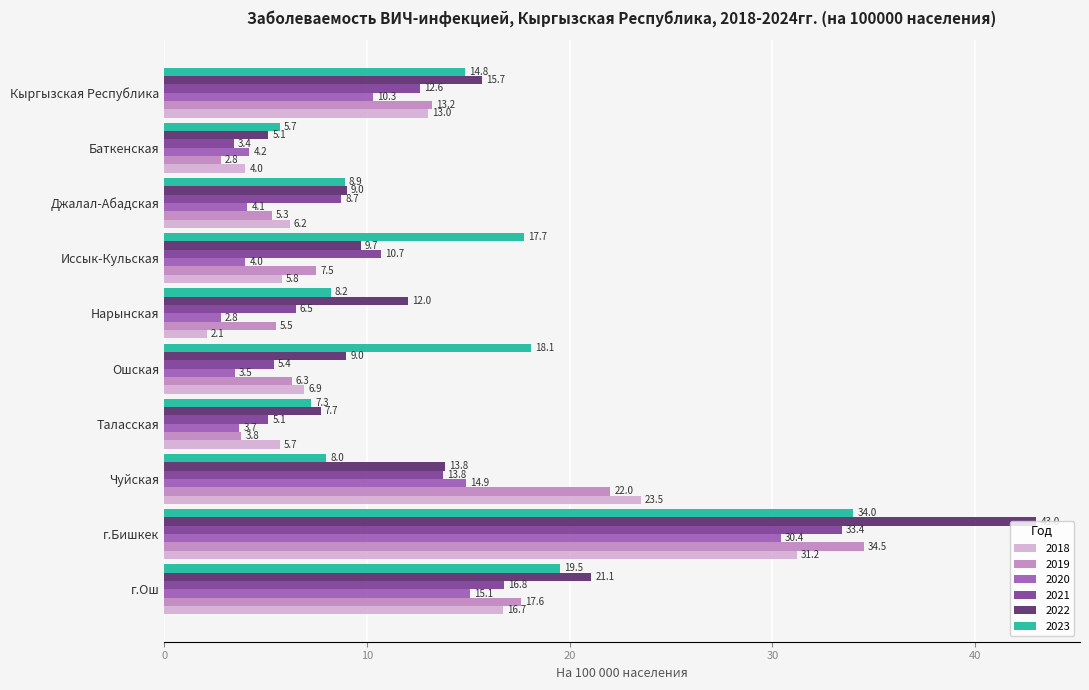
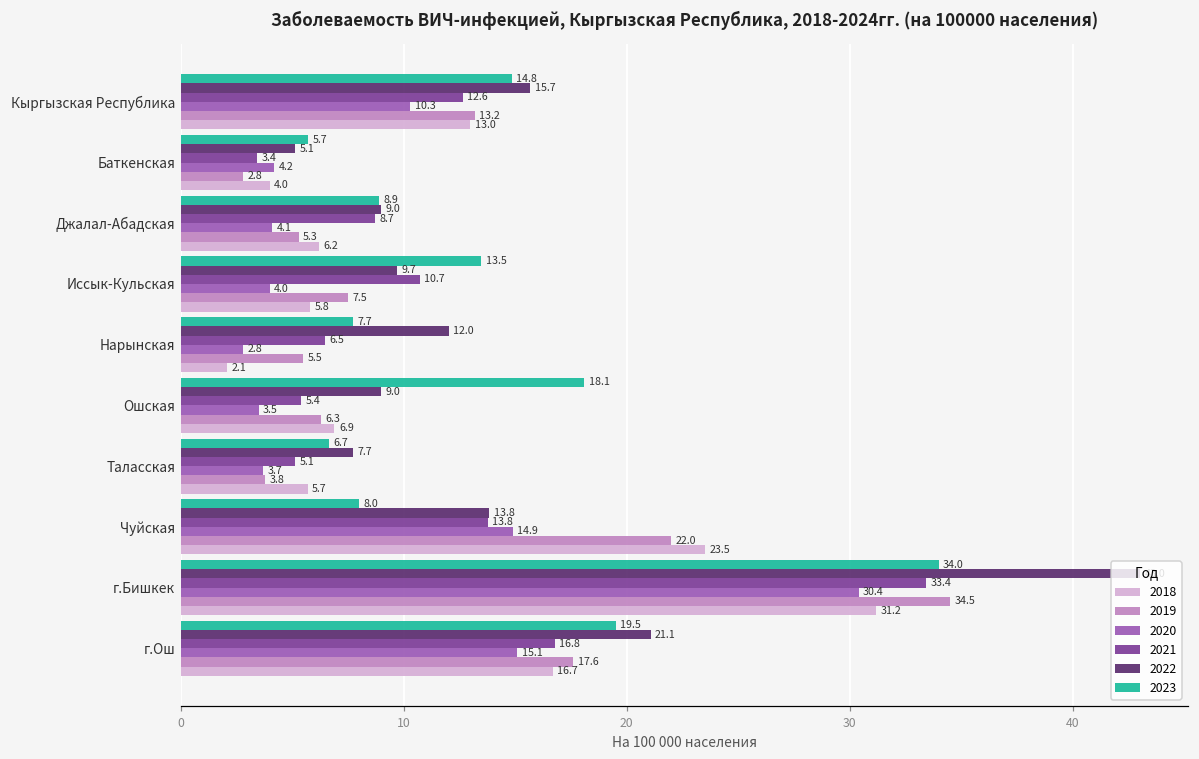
2023, Иссык-Кульская: 17.7 -> 13.5
2023, Нарынская: 8.2 -> 7.7
2023, Таласская: 7.3 -> 6.7
